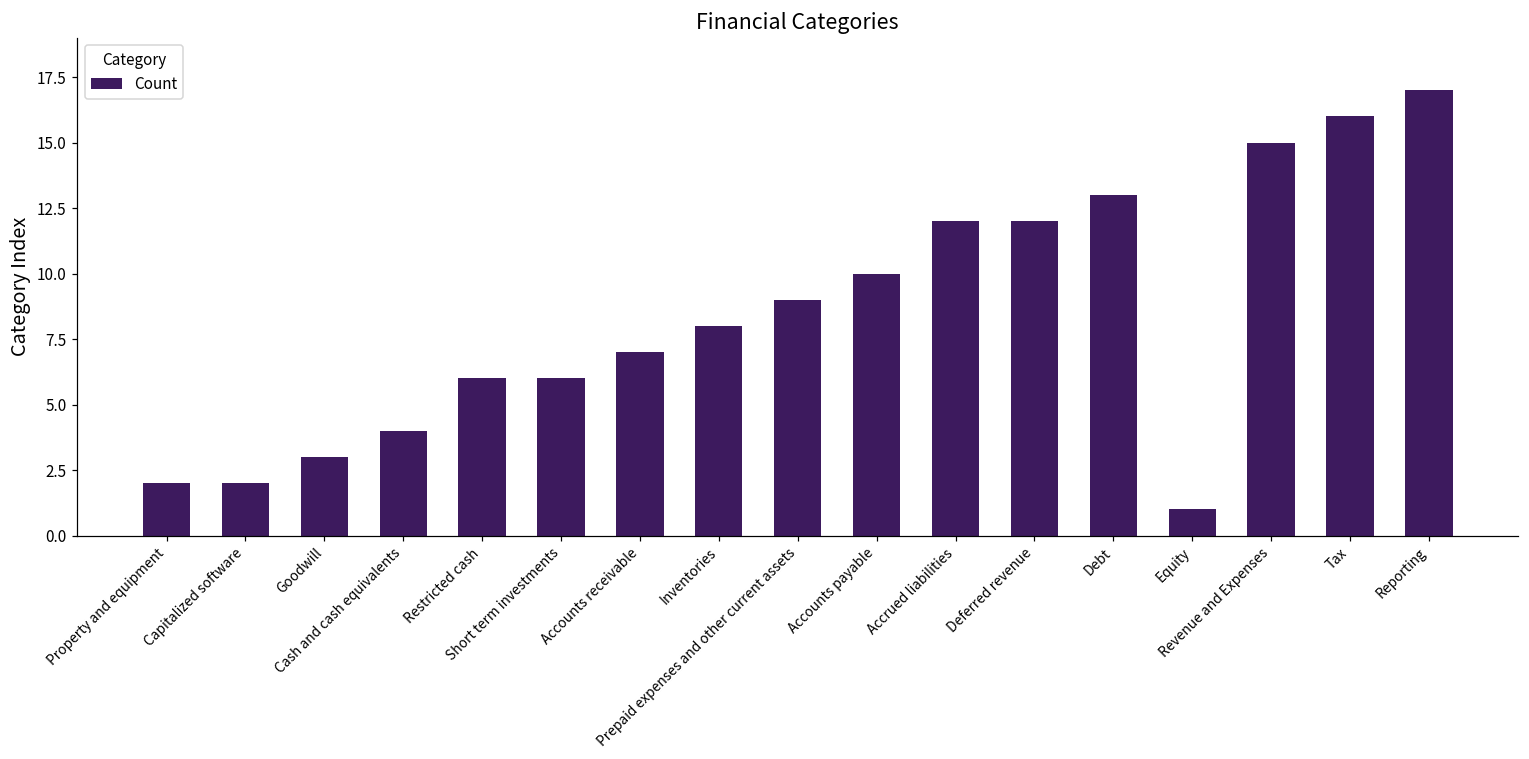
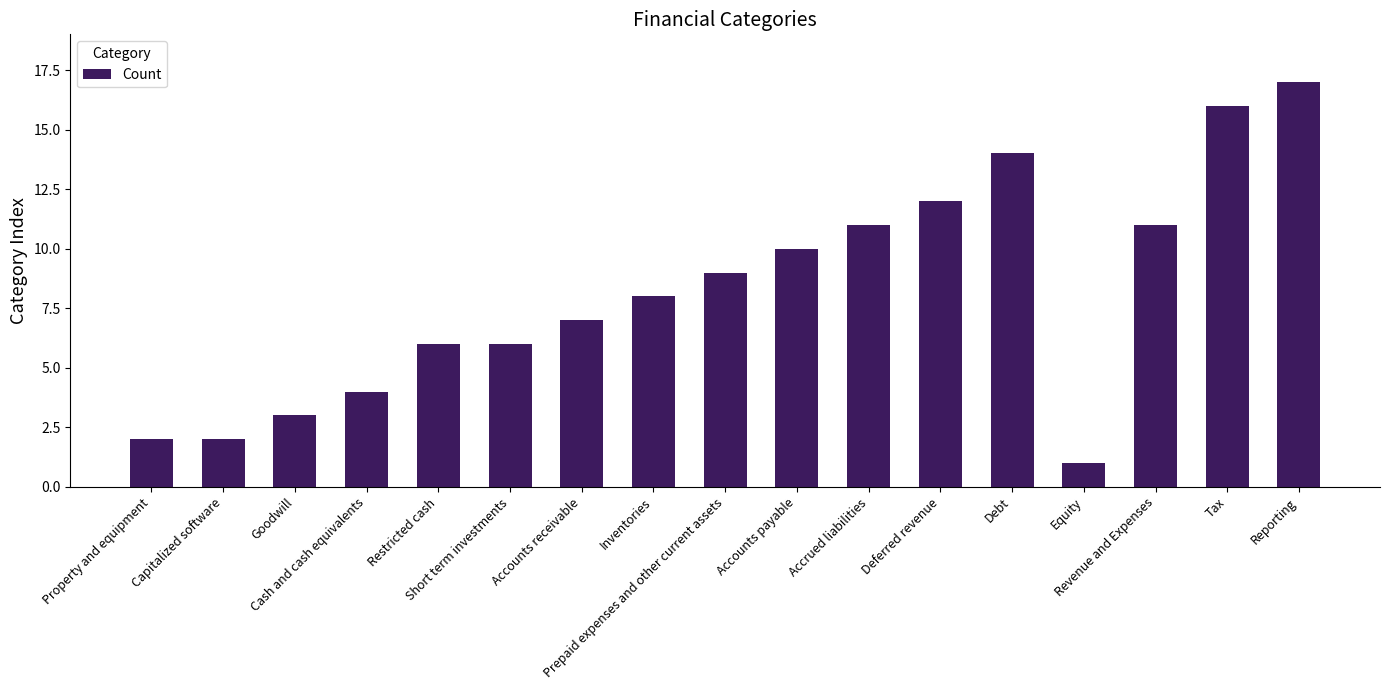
Accrued liabilities: 12 -> 11
Debt: 13 -> 14
Revenue and Expenses: 15 -> 11
